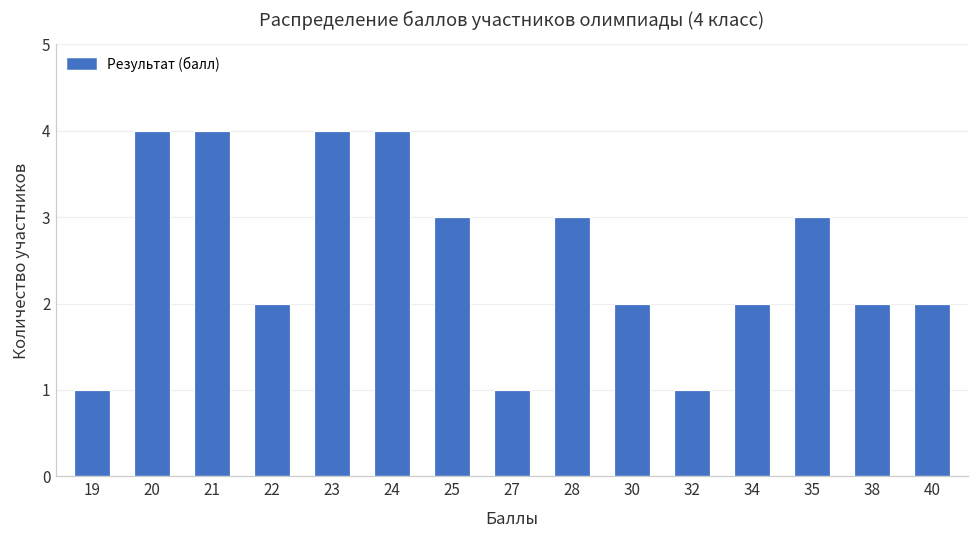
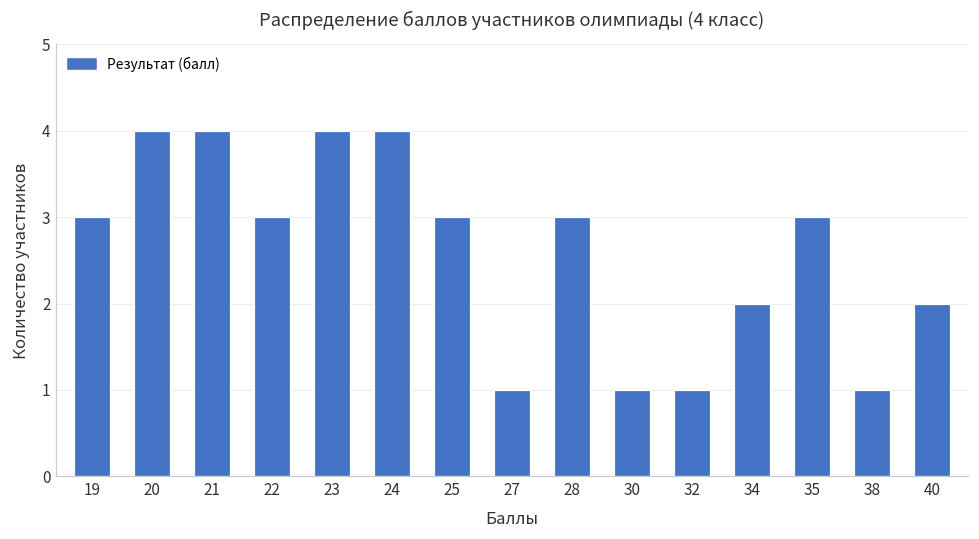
19: 1 -> 3
22: 2 -> 3
30: 2 -> 1
38: 2 -> 1
